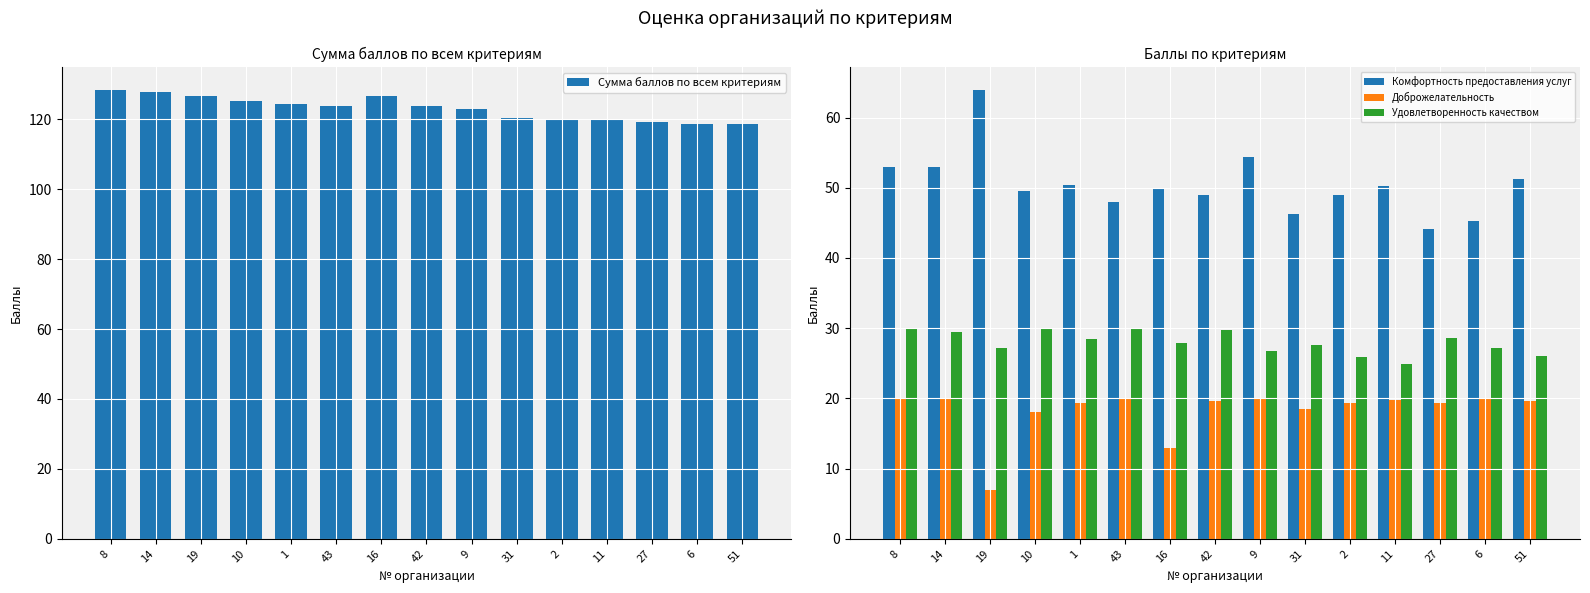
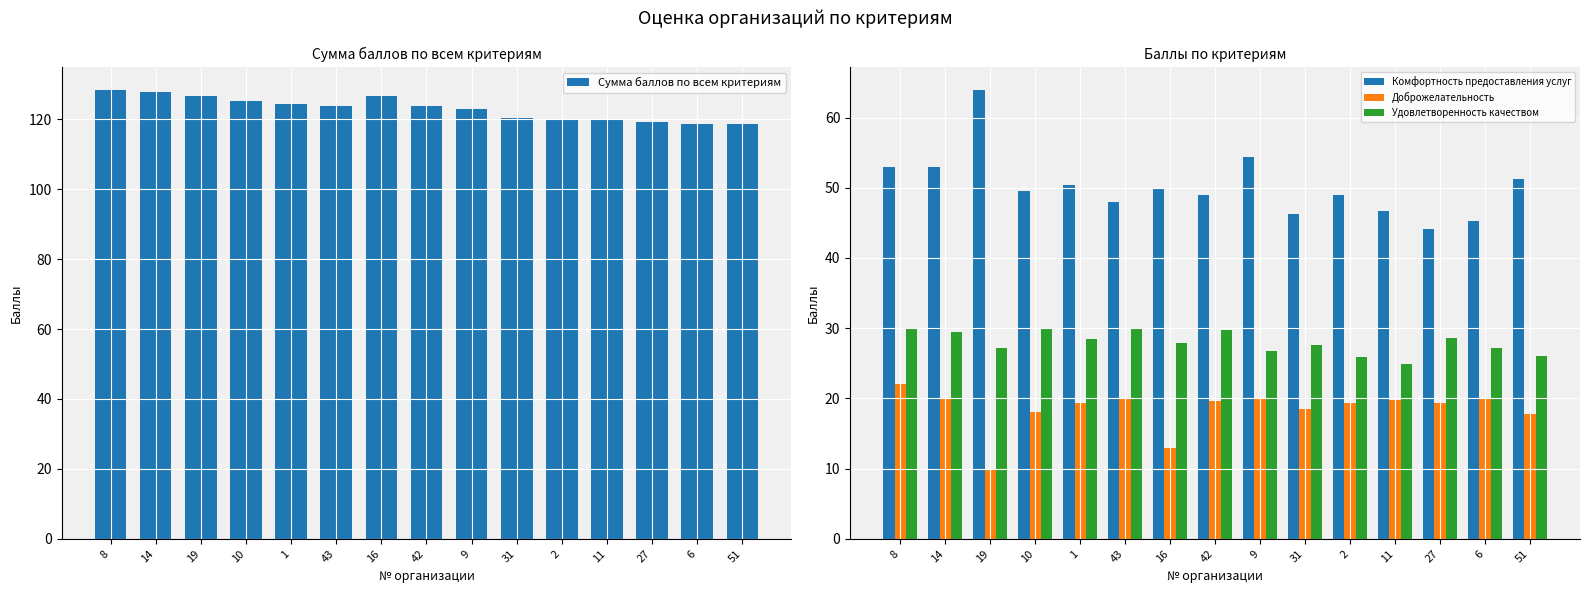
Баллы по критериям, Доброжелательность, 8: 20 -> 22
Баллы по критериям, Доброжелательность, 19: 7 -> 10
Баллы по критериям, Комфортность предоставления услуг, 11: 50 -> 47
Баллы по критериям, Доброжелательность, 51: 20 -> 18
